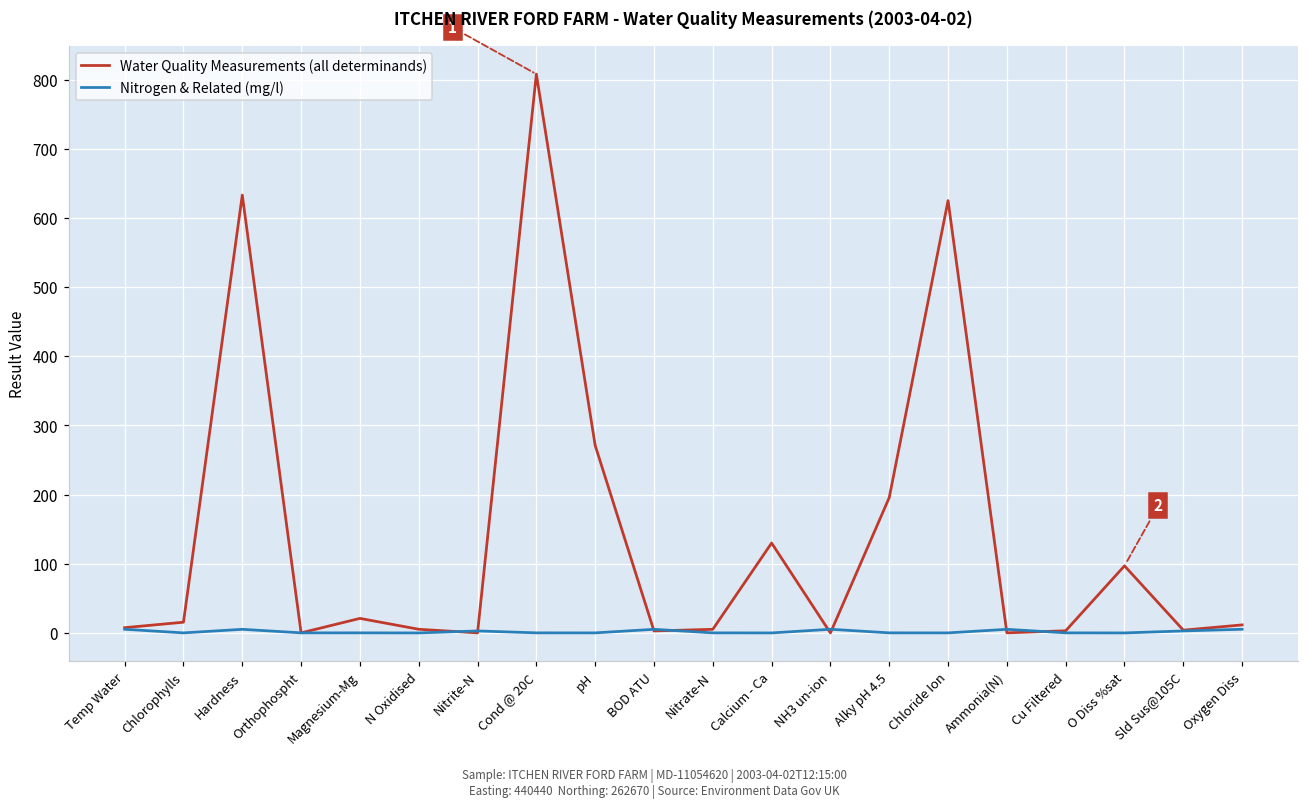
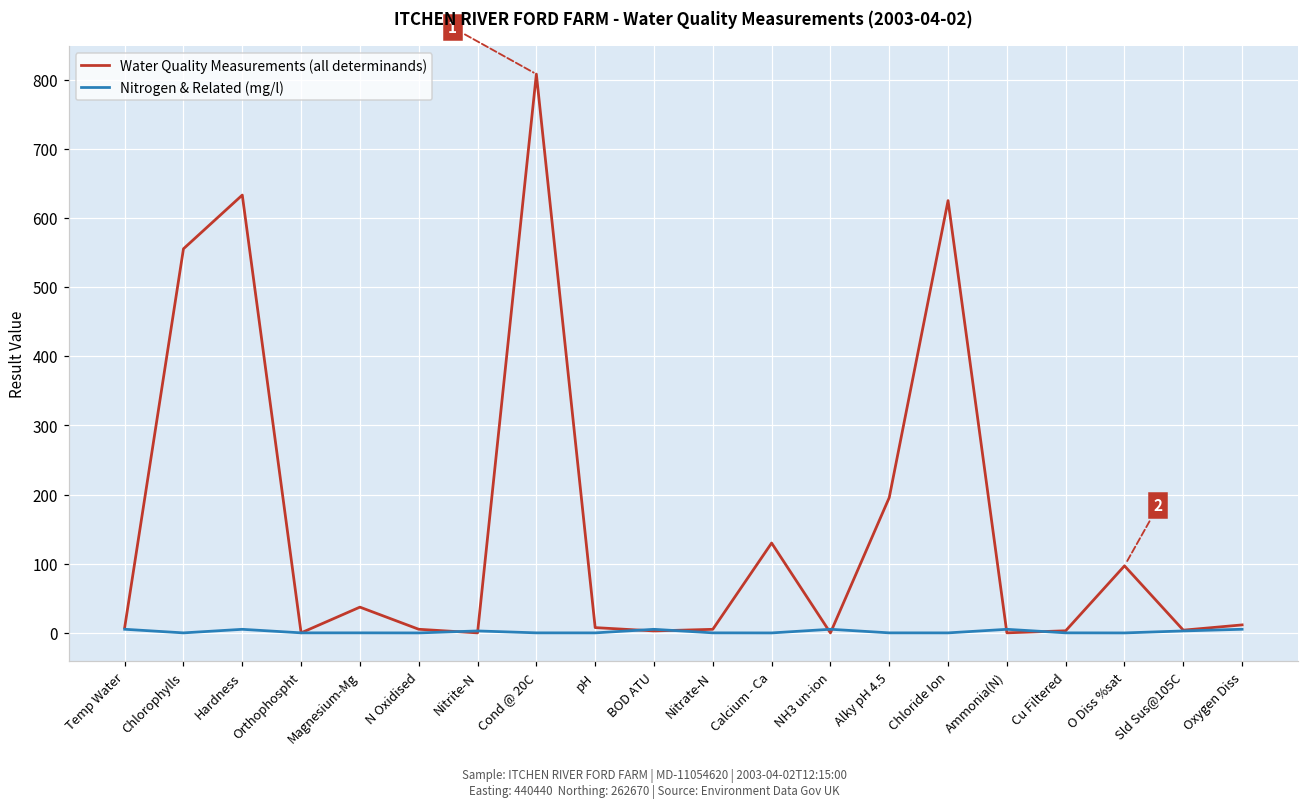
Water Quality Measurements (all determinands), Chlorophylls: 20 -> 560
Water Quality Measurements (all determinands), Magnesium-Mg: 20 -> 40
Water Quality Measurements (all determinands), pH: 270 -> 10
